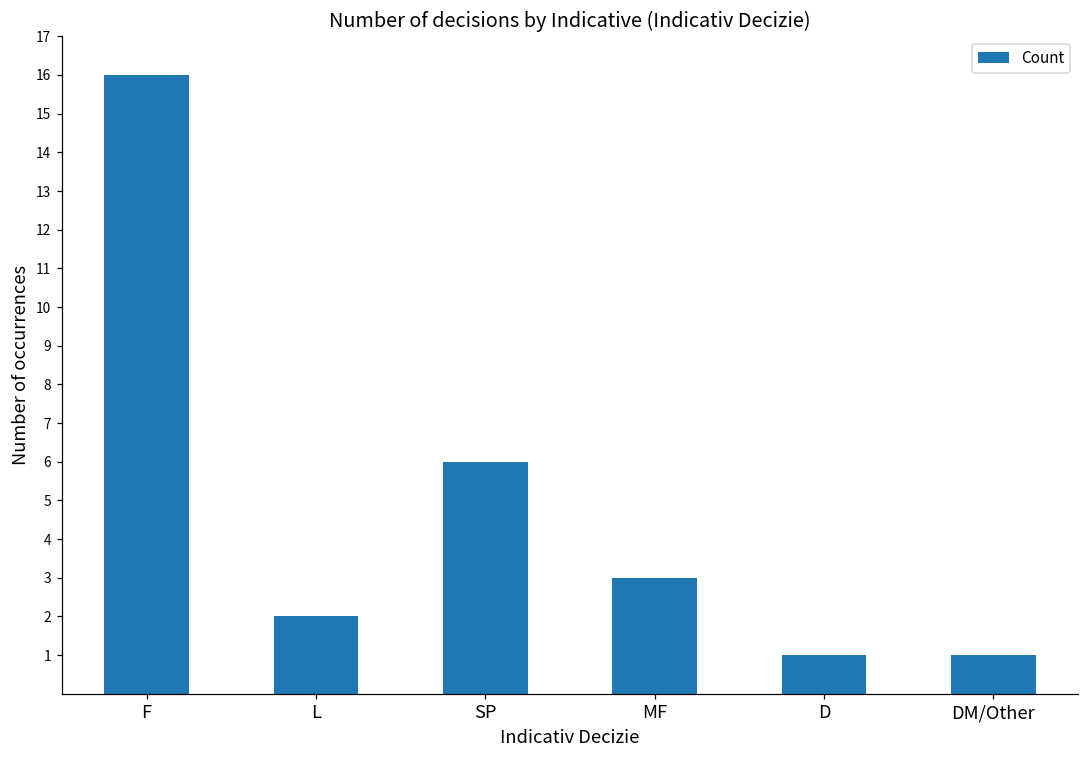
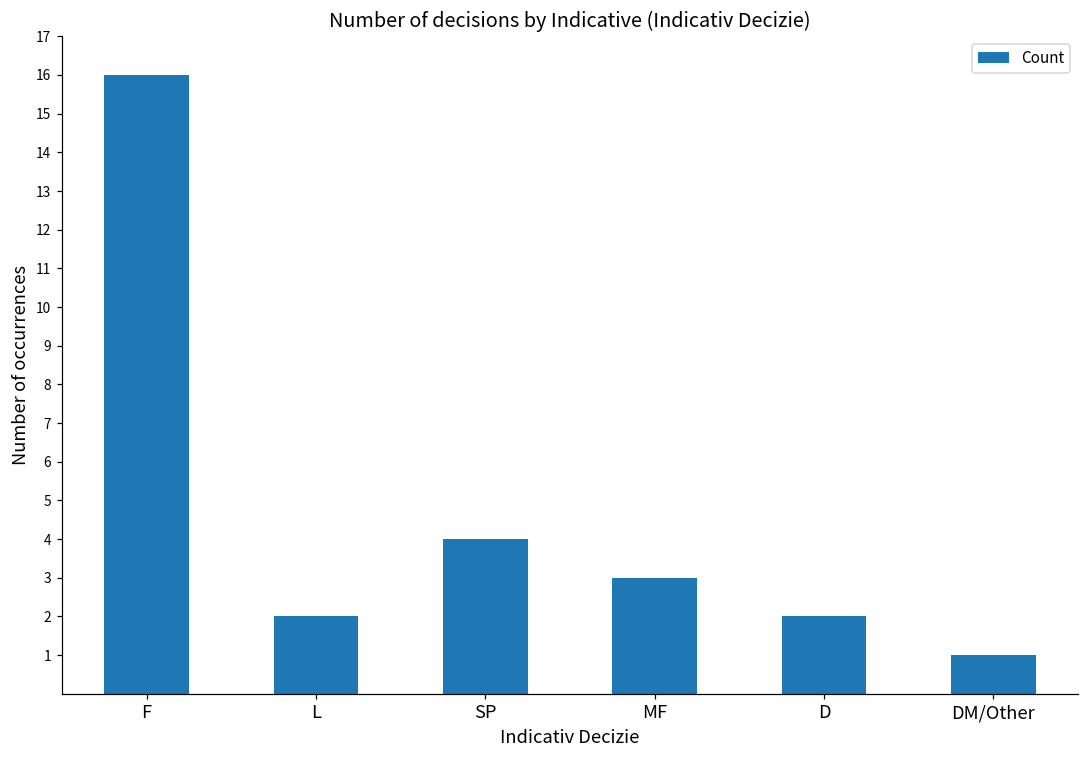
SP: 6 -> 4
D: 1 -> 2
